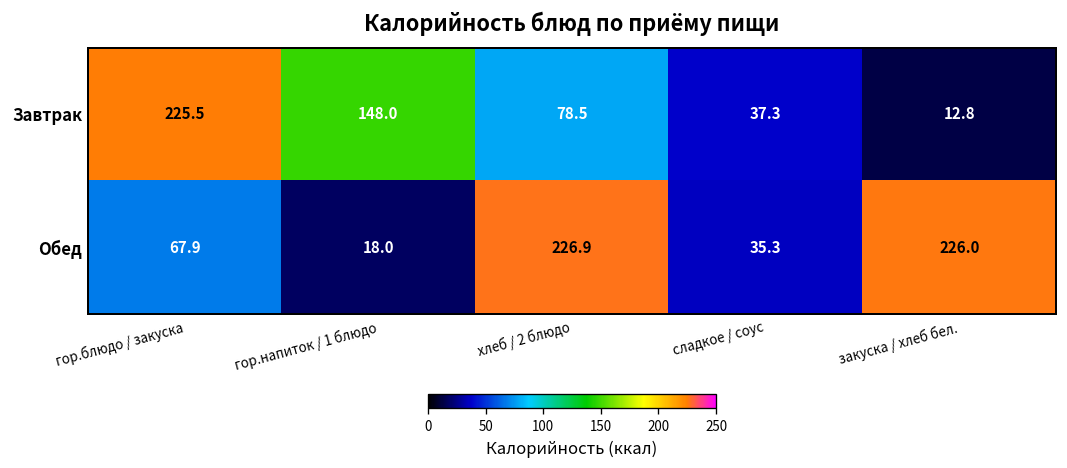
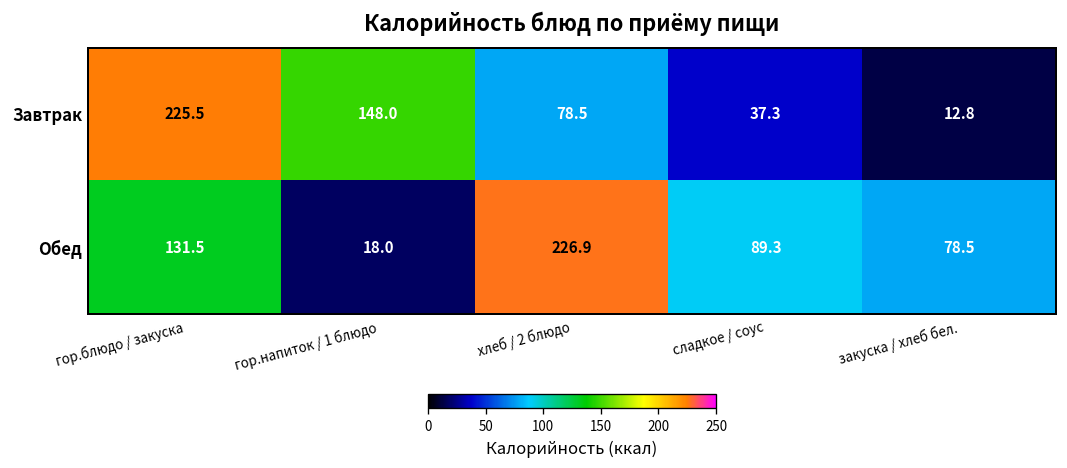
Обед, гор.блюдо / закуска: 67.9 -> 131.5
Обед, сладкое / соус: 35.3 -> 89.3
Обед, закуска / хлеб бел.: 226.0 -> 78.5
